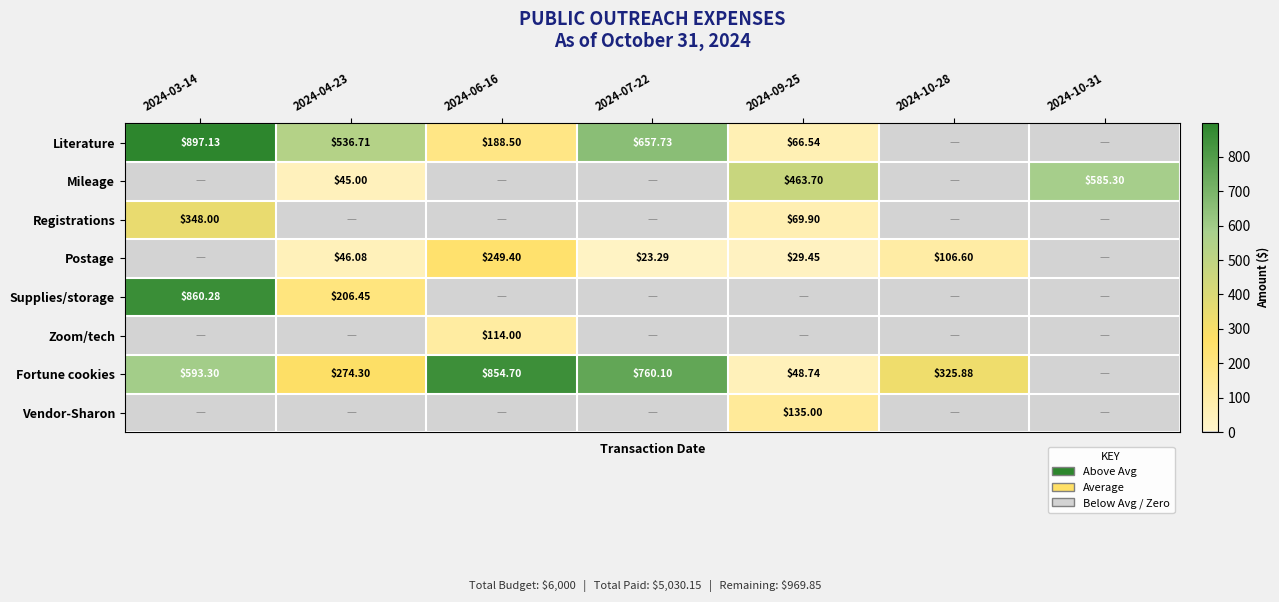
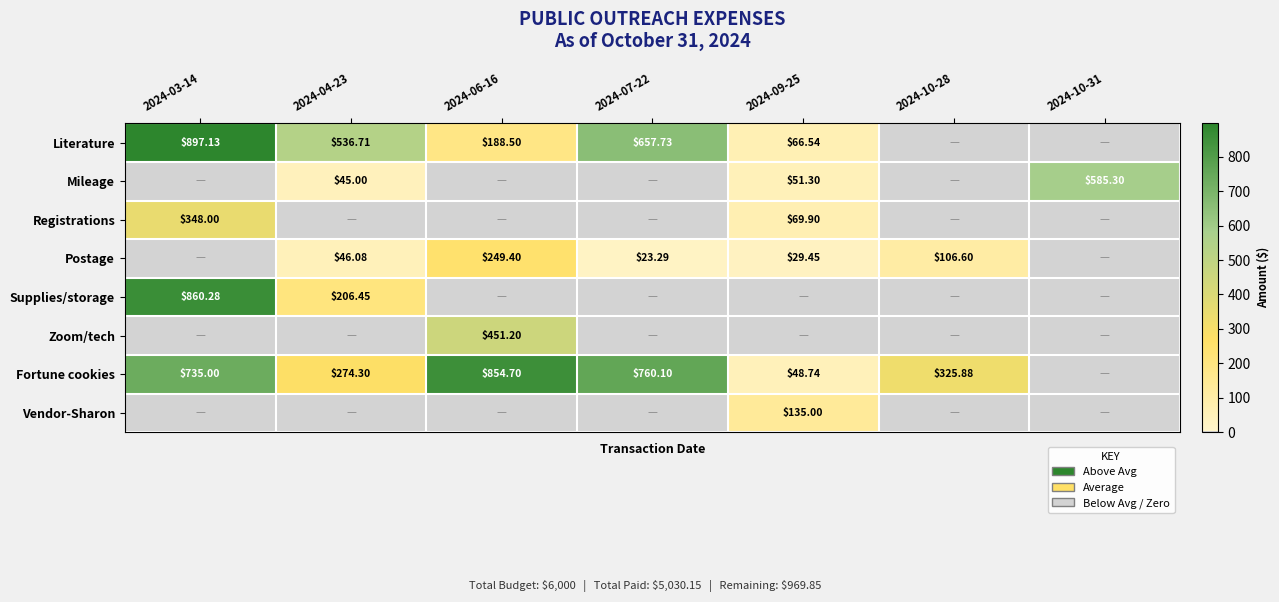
Mileage, 2024-09-25: $463.70 -> $51.30
Zoom/tech, 2024-06-16: $114.00 -> $451.20
Fortune cookies, 2024-03-14: $593.30 -> $735.00
